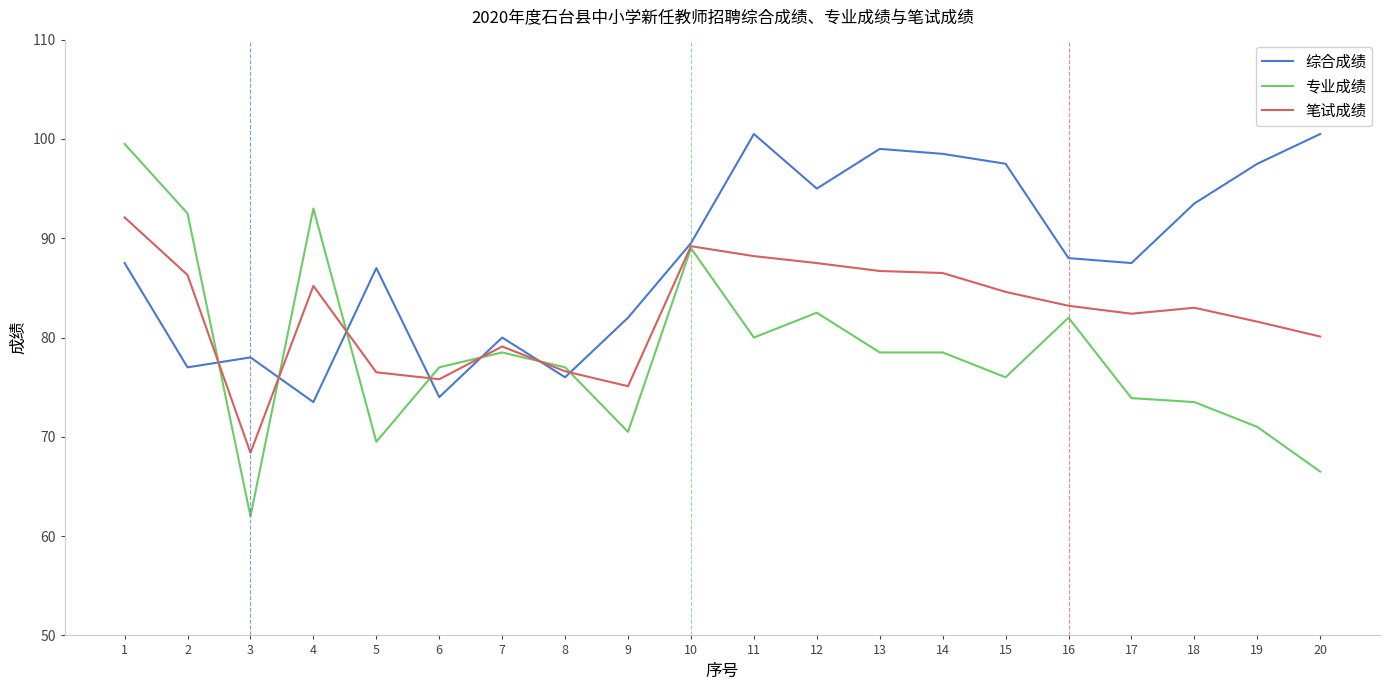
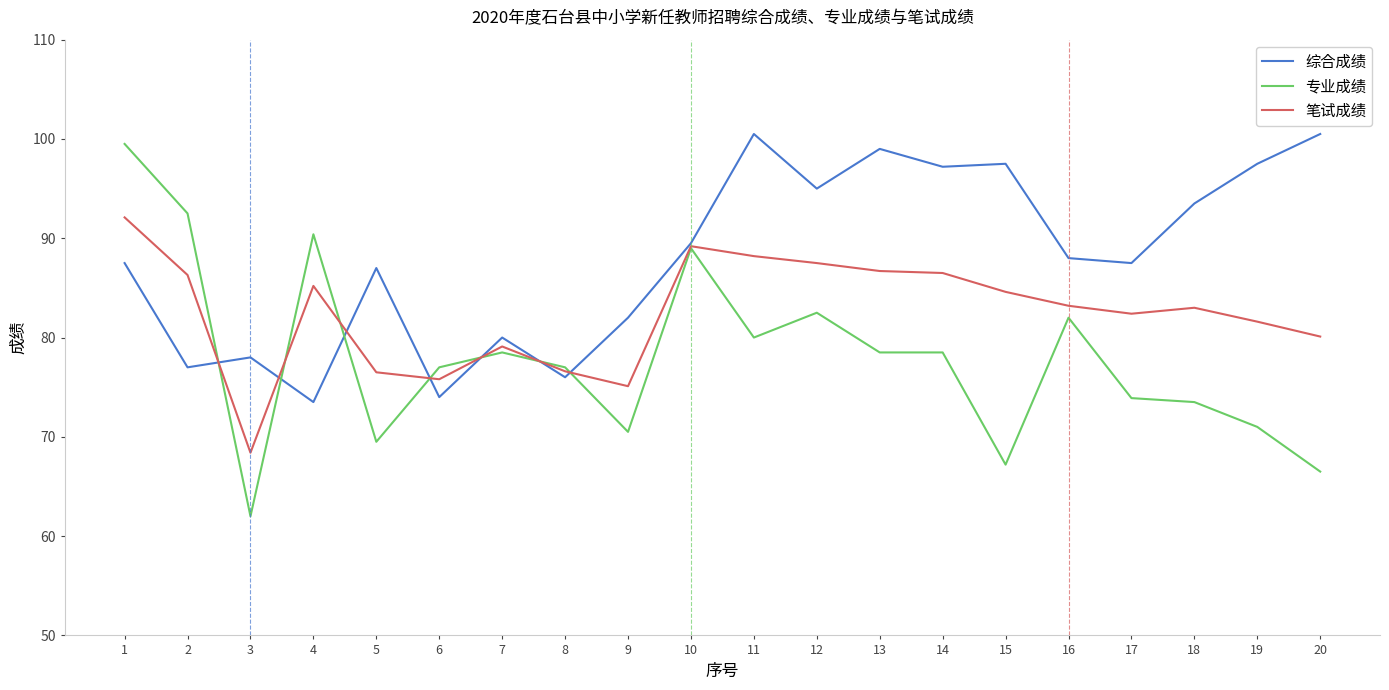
专业成绩, 4: 93 -> 90
综合成绩, 14: 99 -> 97
专业成绩, 15: 76 -> 67
